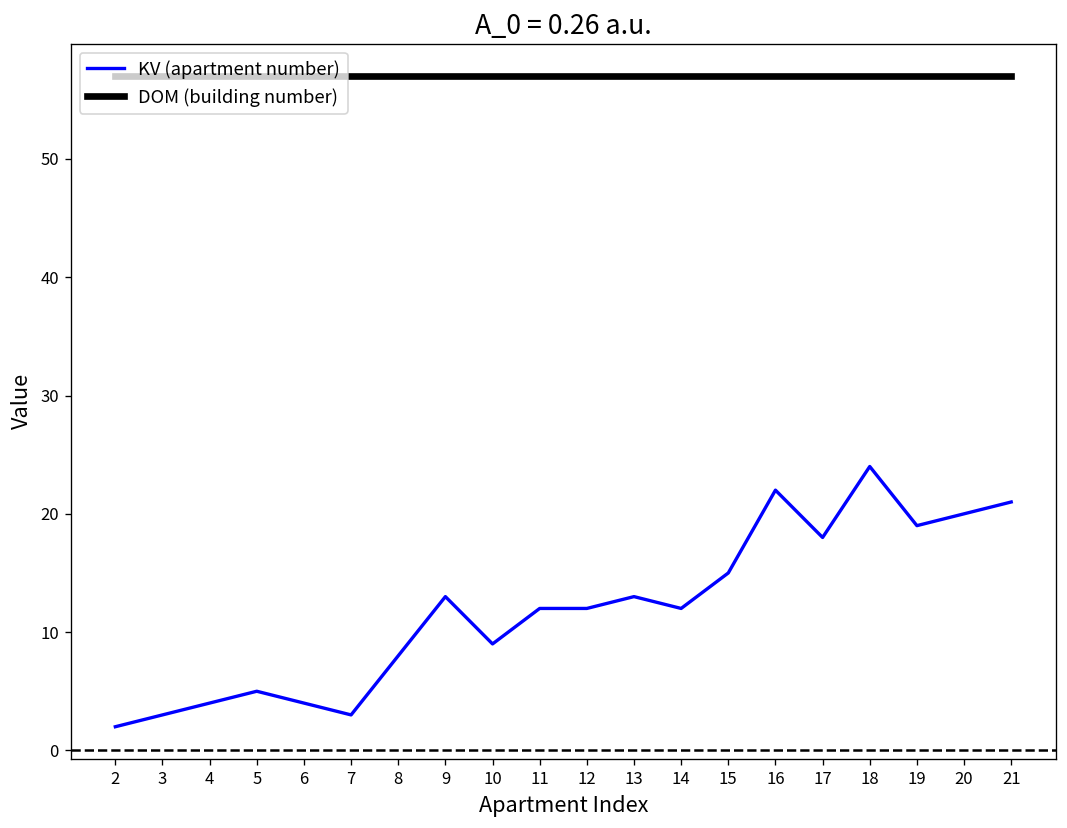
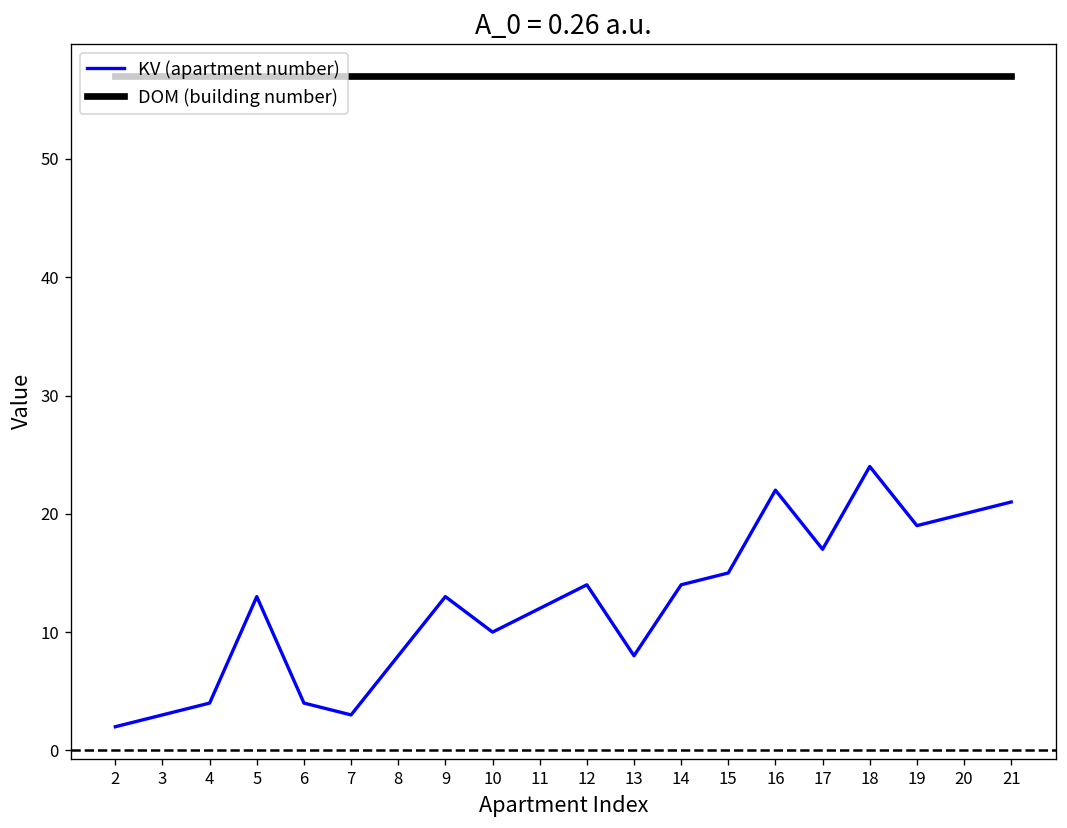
KV (apartment number), 5: 5 -> 13
KV (apartment number), 10: 9 -> 10
KV (apartment number), 12: 12 -> 14
KV (apartment number), 13: 13 -> 8
KV (apartment number), 14: 12 -> 14
KV (apartment number), 17: 18 -> 17
